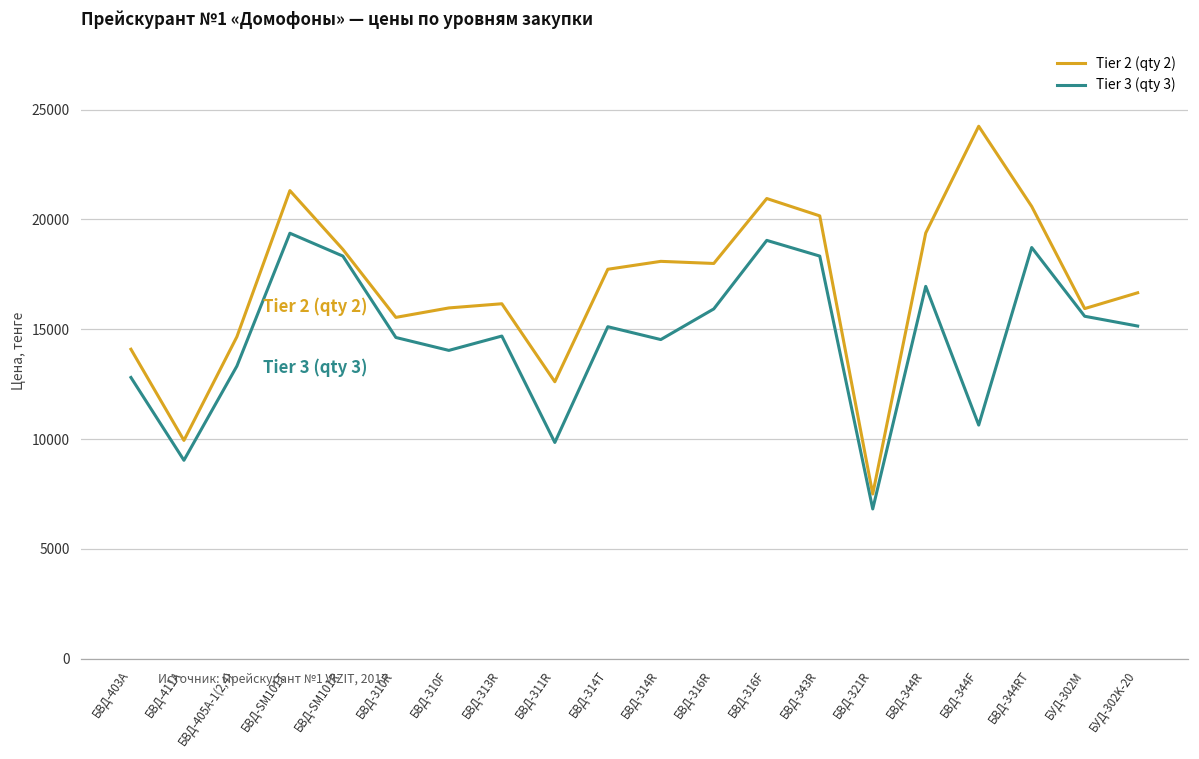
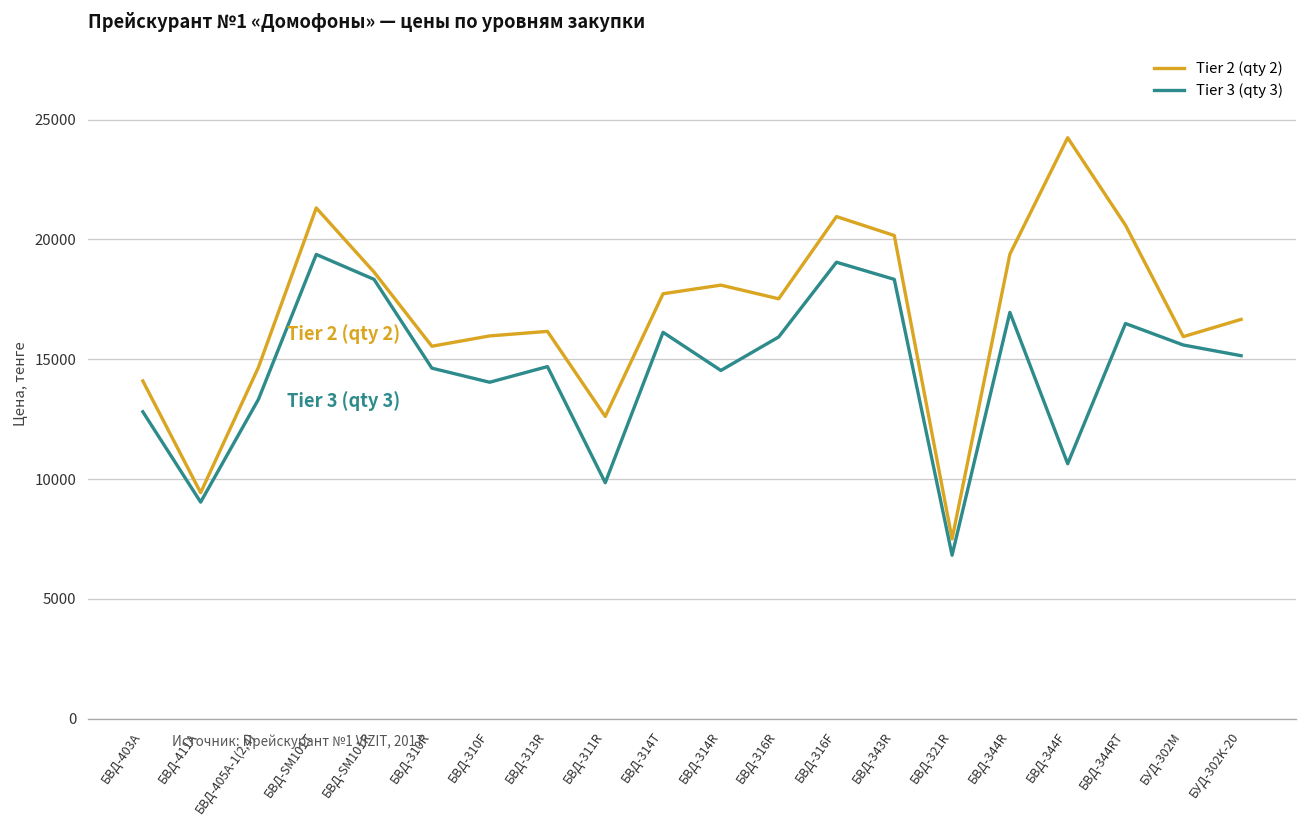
Tier 2 (qty 2), БВД-411А: 9900 -> 9400
Tier 3 (qty 3), БВД-314T: 15100 -> 16100
Tier 2 (qty 2), БВД-316R: 18000 -> 17500
Tier 3 (qty 3), БВД-344RT: 18700 -> 16500
